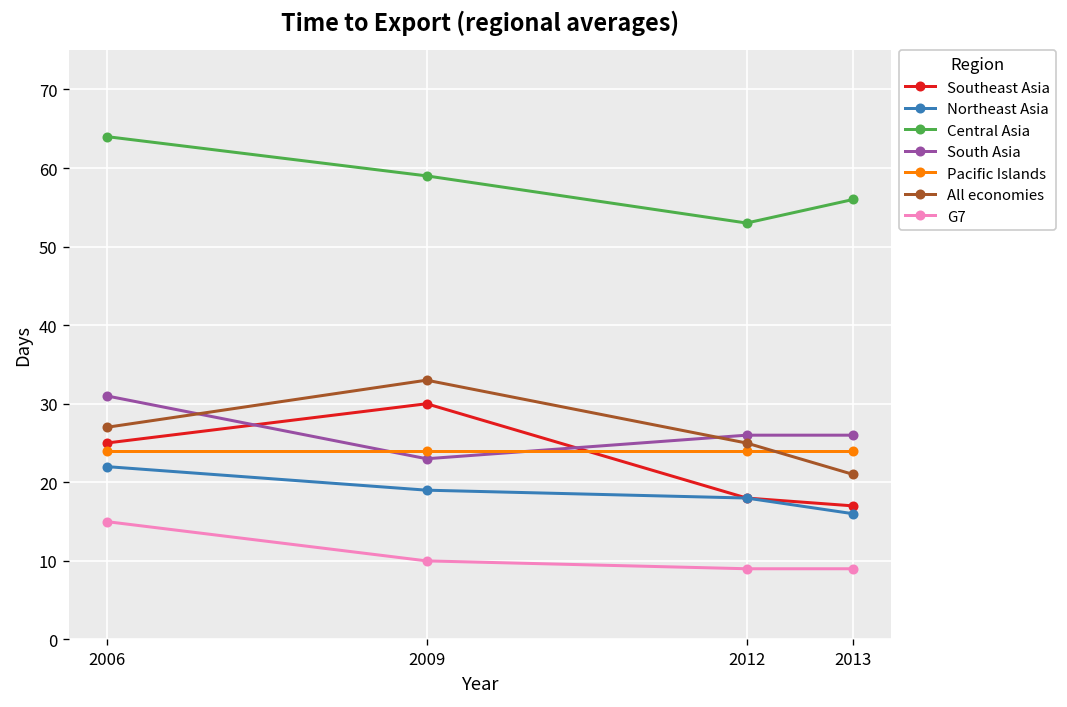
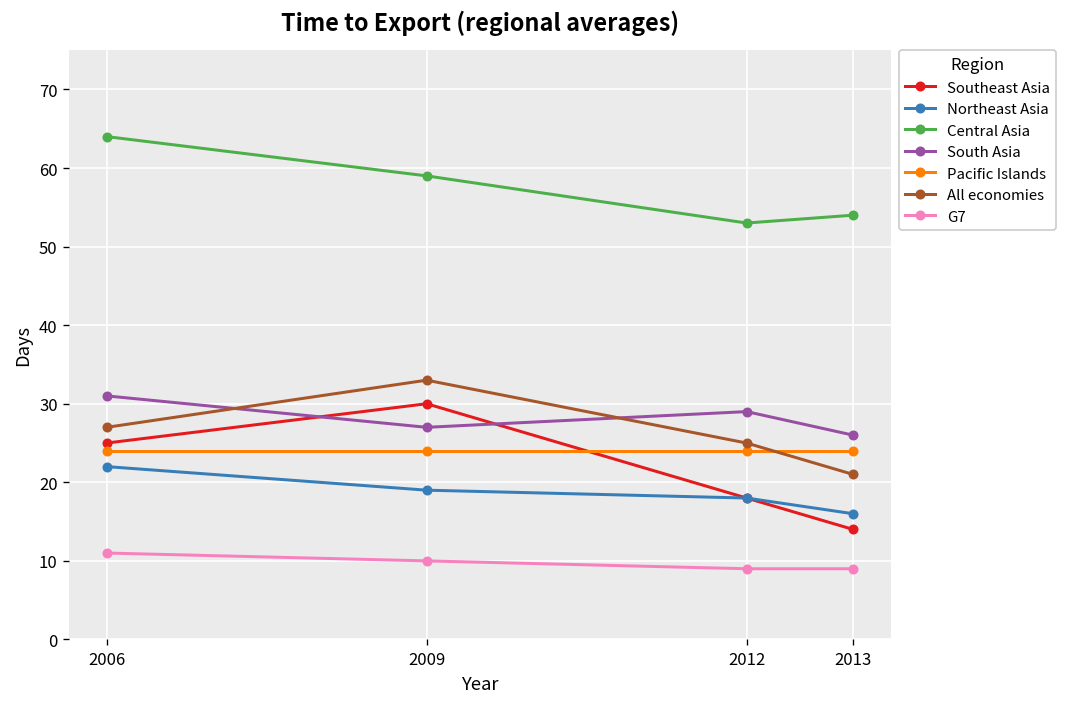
G7, 2006: 15 -> 11
South Asia, 2009: 23 -> 27
South Asia, 2012: 26 -> 29
Southeast Asia, 2013: 17 -> 14
Central Asia, 2013: 56 -> 54
